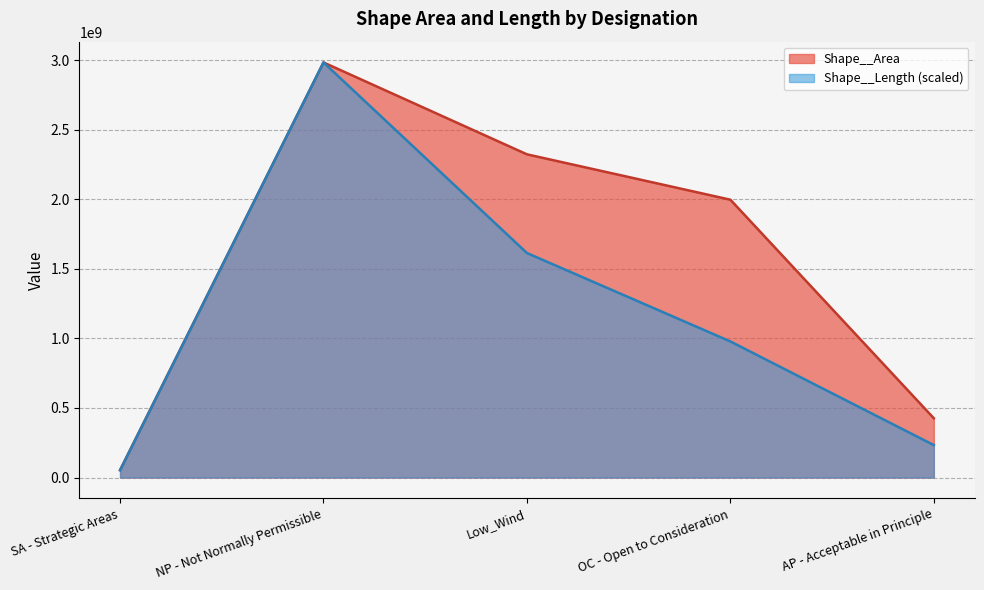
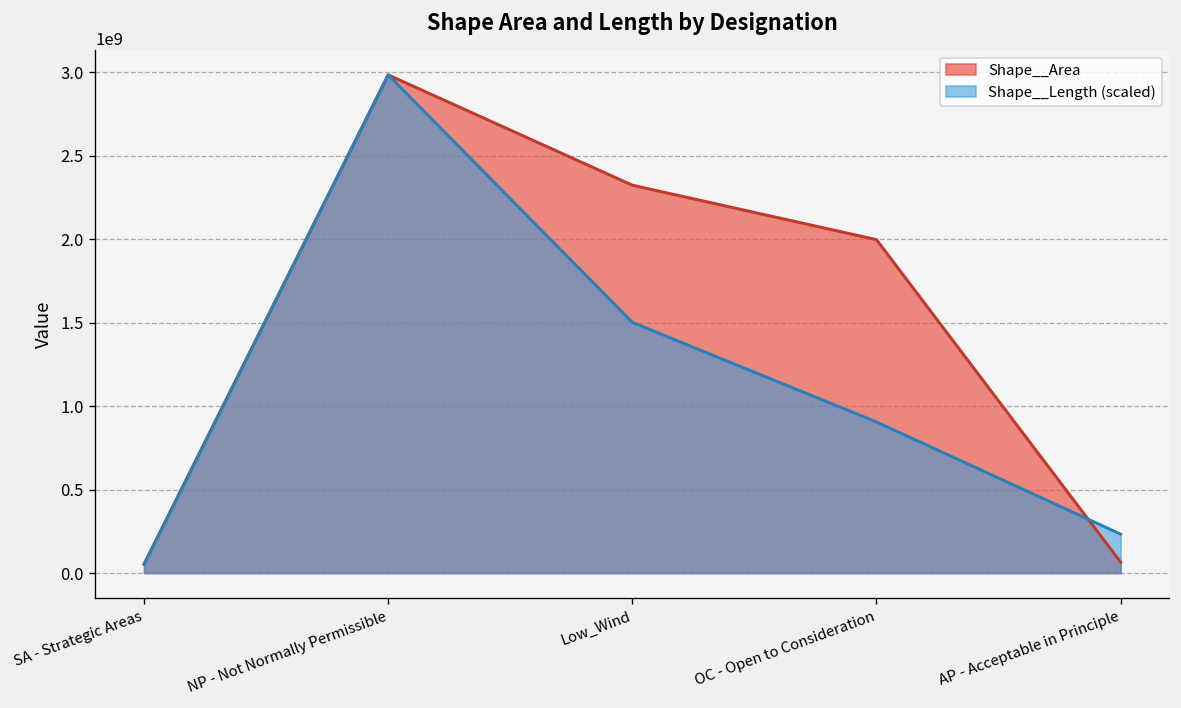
Shape__Length (scaled), Low_Wind: 1610000000 -> 1500000000
Shape__Length (scaled), OC - Open to Consideration: 980000000 -> 900000000
Shape__Area, AP - Acceptable in Principle: 430000000 -> 70000000
